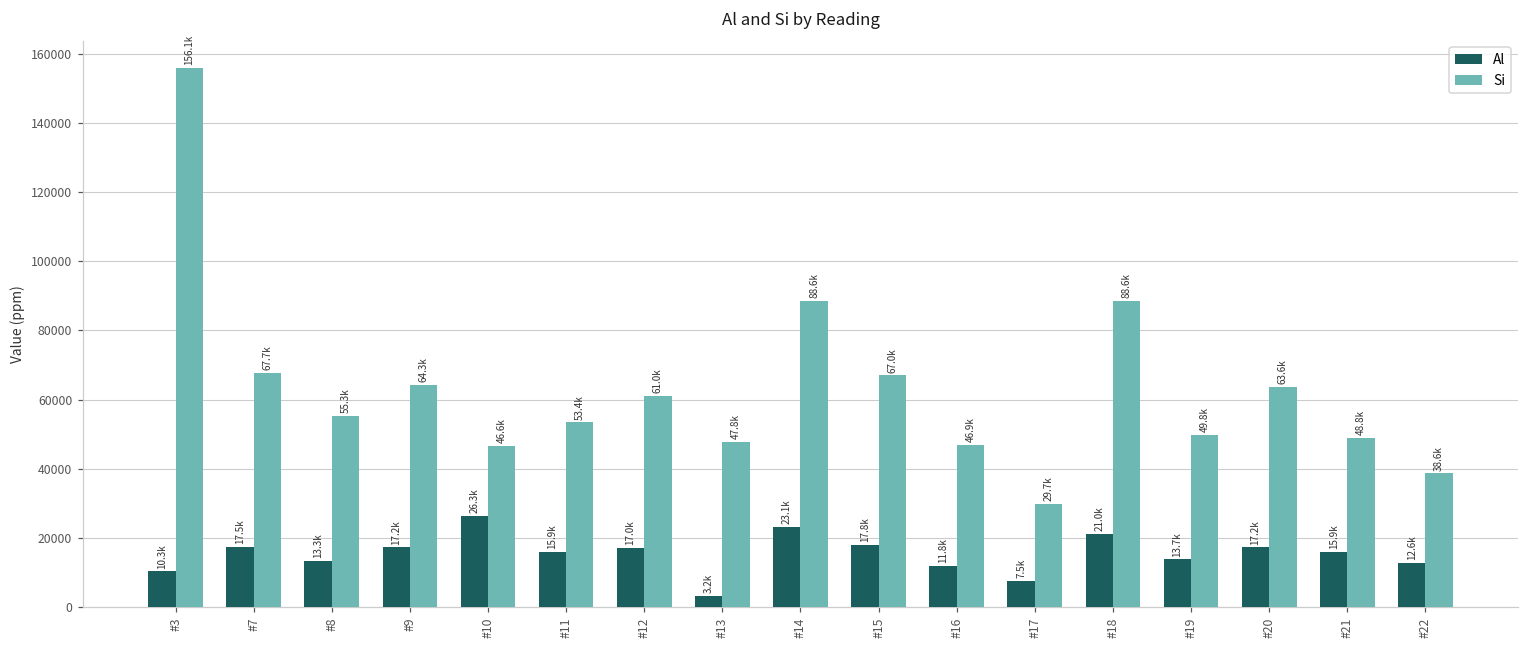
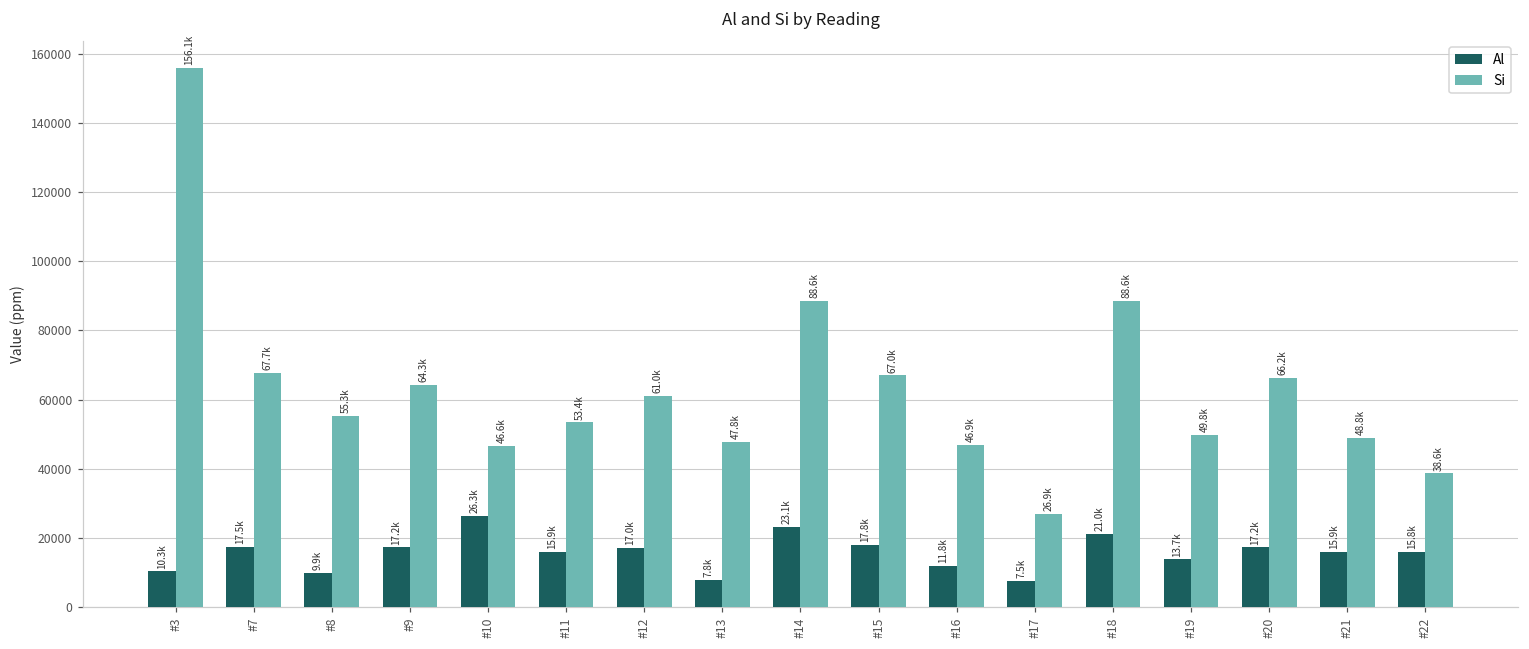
Al, #8: 13.3k -> 9.9k
Al, #13: 3.2k -> 7.8k
Si, #17: 29.7k -> 26.9k
Si, #20: 63.6k -> 66.2k
Al, #22: 12.6k -> 15.8k
